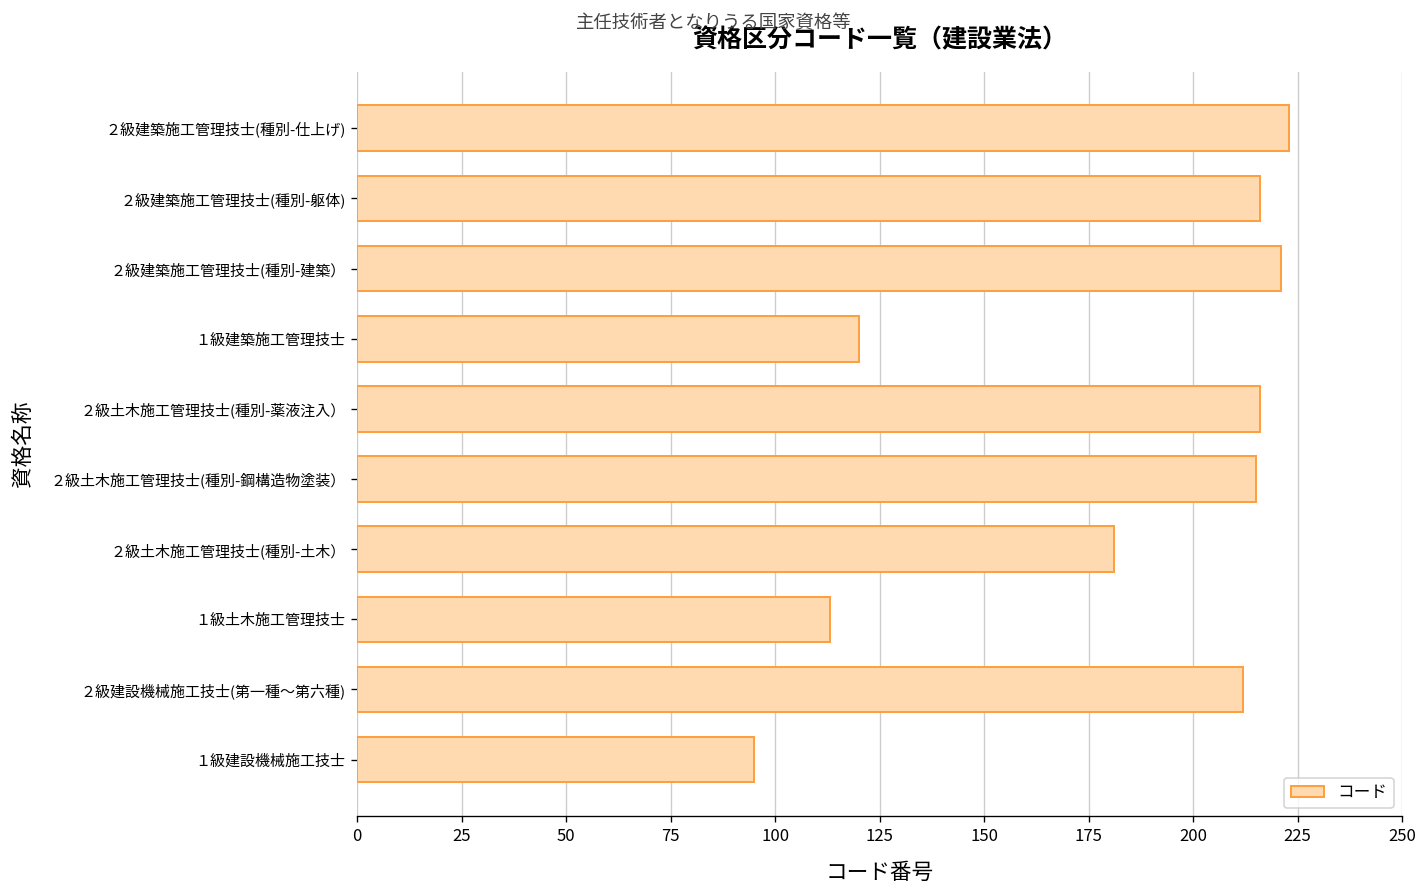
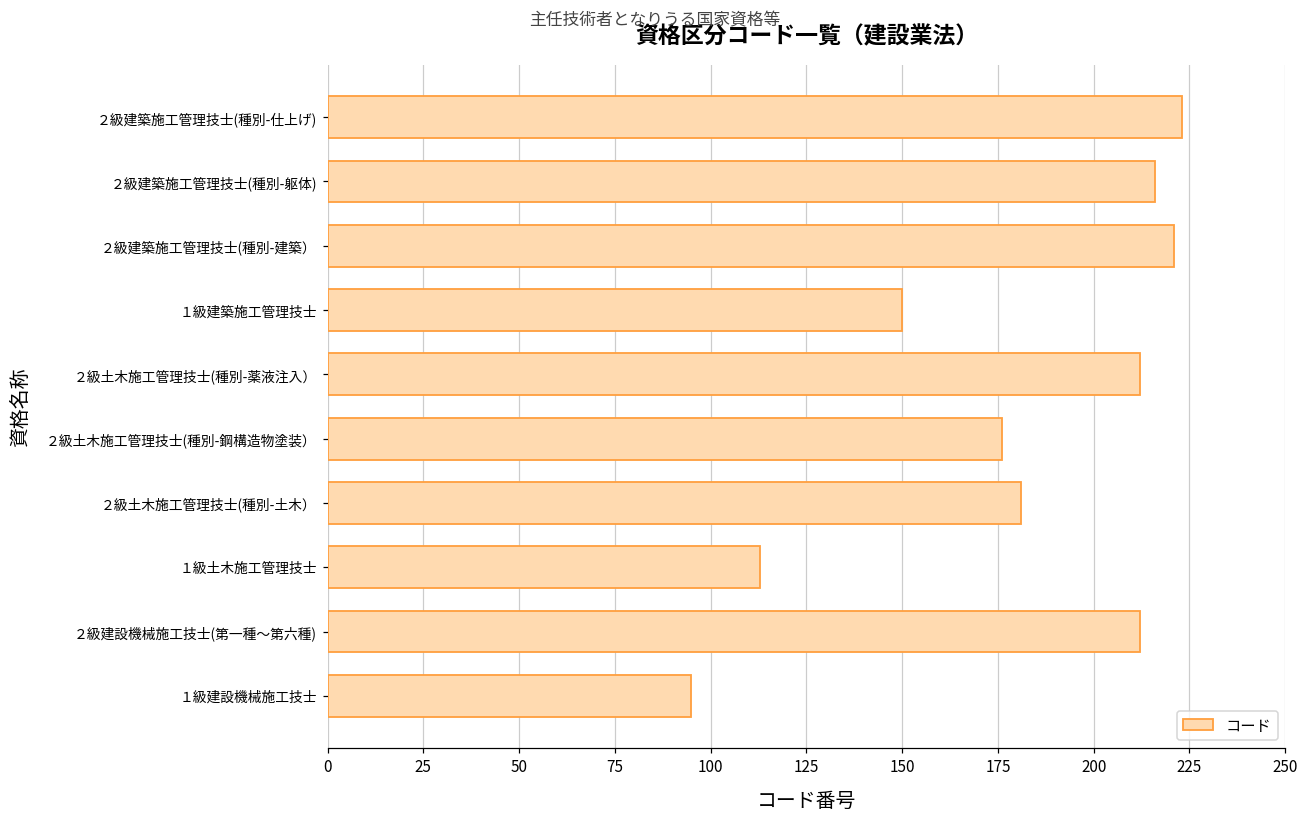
１級建築施工管理技士: 120 -> 150
２級土木施工管理技士(種別-薬液注入）: 216 -> 212
２級土木施工管理技士(種別-鋼構造物塗装）: 215 -> 176
